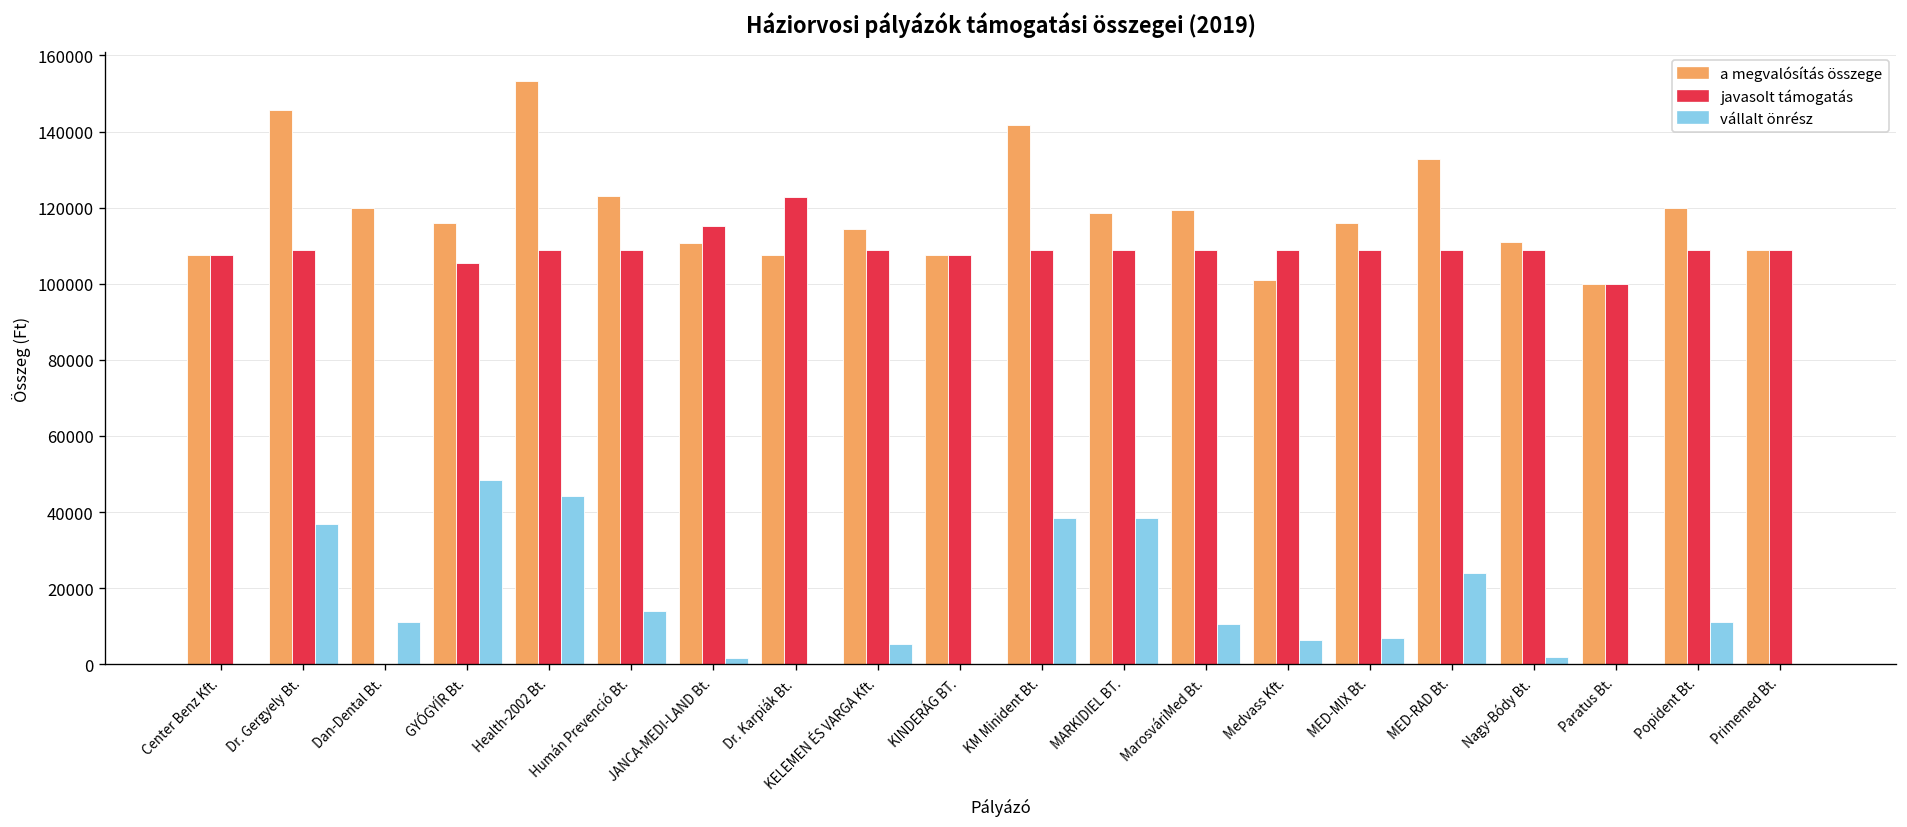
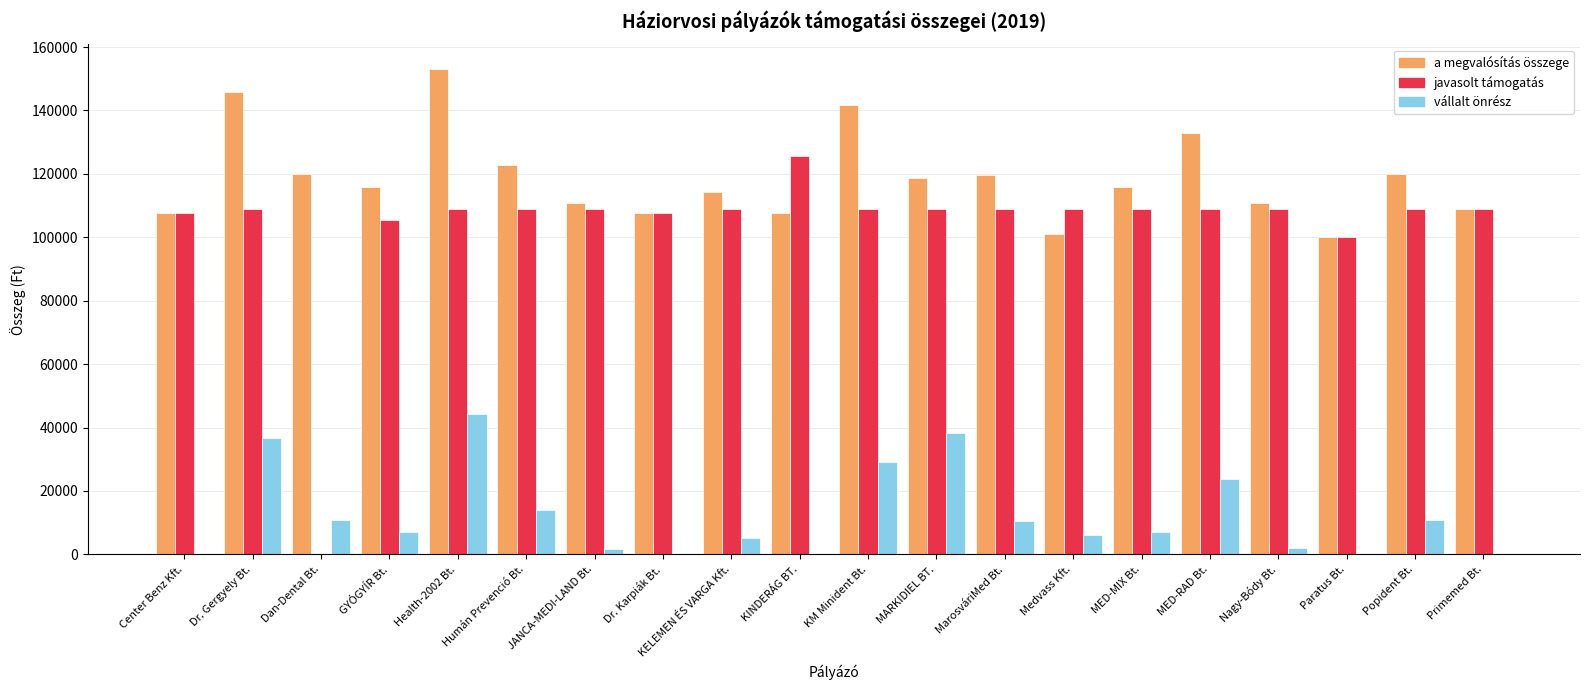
vállalt önrész, GYÓGYÍR Bt.: 48000 -> 7000
javasolt támogatás, JANCA-MEDI-LAND Bt.: 115000 -> 109000
javasolt támogatás, Dr. Karpiák Bt.: 123000 -> 108000
javasolt támogatás, KINDERÁG BT.: 108000 -> 126000
vállalt önrész, KM Minident Bt.: 38000 -> 29000
